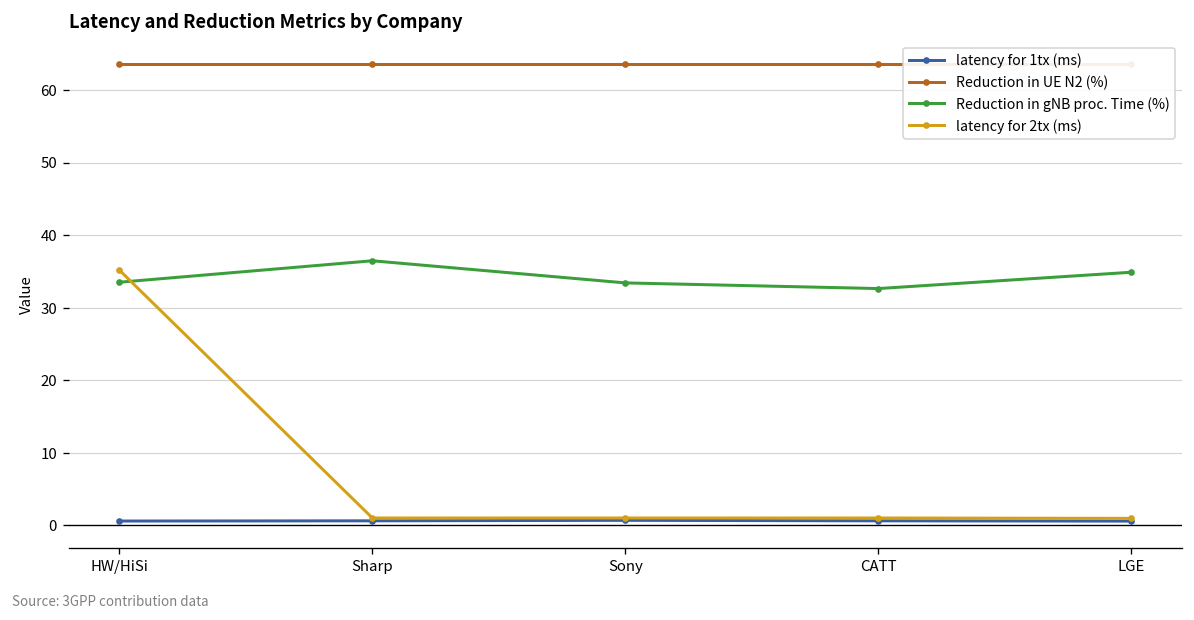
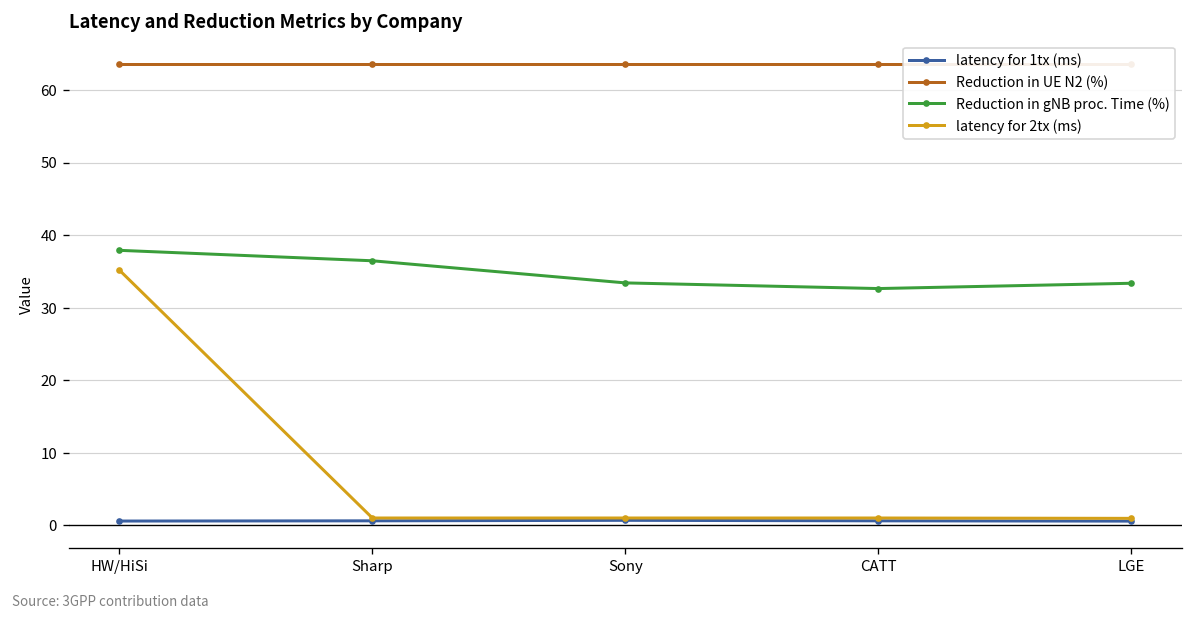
Reduction in gNB proc. Time (%), HW/HiSi: 34 -> 38
Reduction in gNB proc. Time (%), LGE: 35 -> 33
